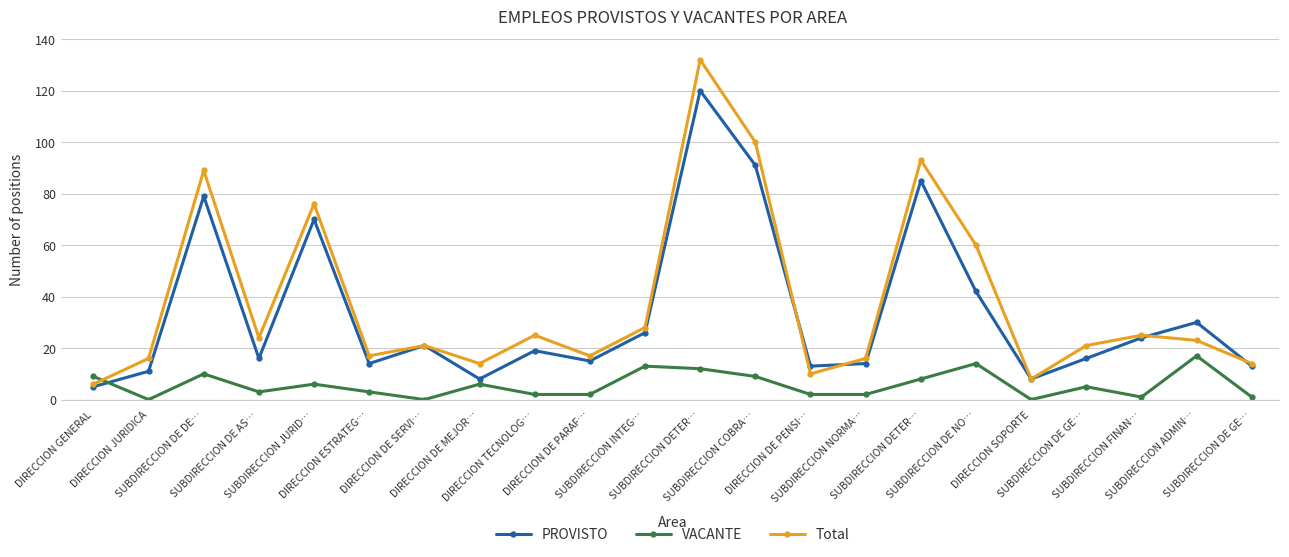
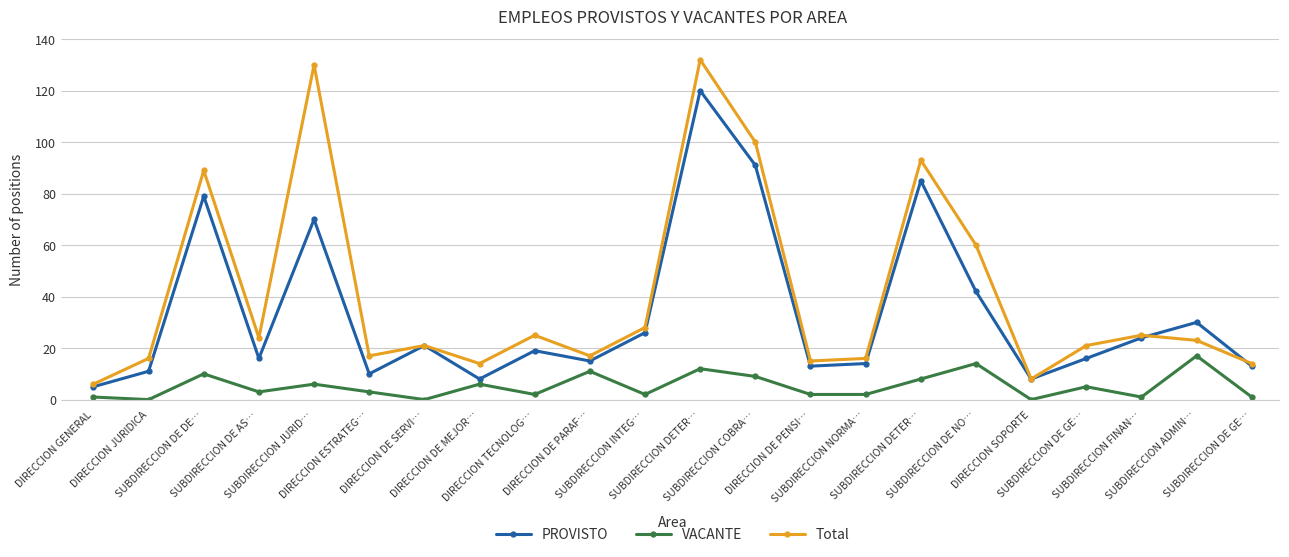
VACANTE, DIRECCION GENERAL: 9 -> 1
Total, SUBDIRECCION JURID…: 76 -> 130
PROVISTO, DIRECCION ESTRATEG…: 14 -> 10
VACANTE, DIRECCION DE PARAF…: 2 -> 11
VACANTE, SUBDIRECCION INTEG…: 13 -> 2
Total, DIRECCION DE PENSI…: 10 -> 15
